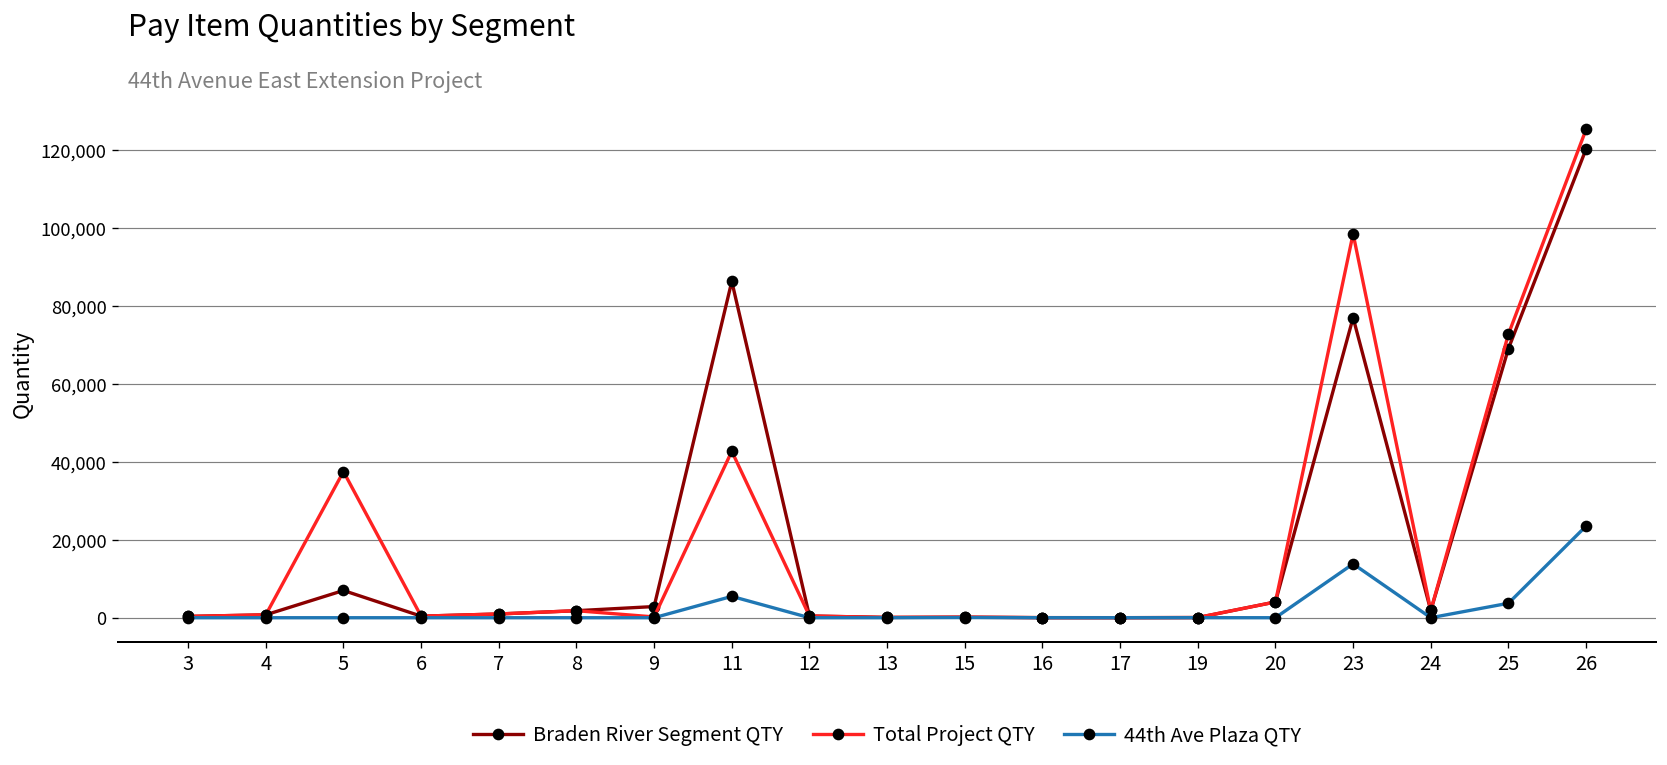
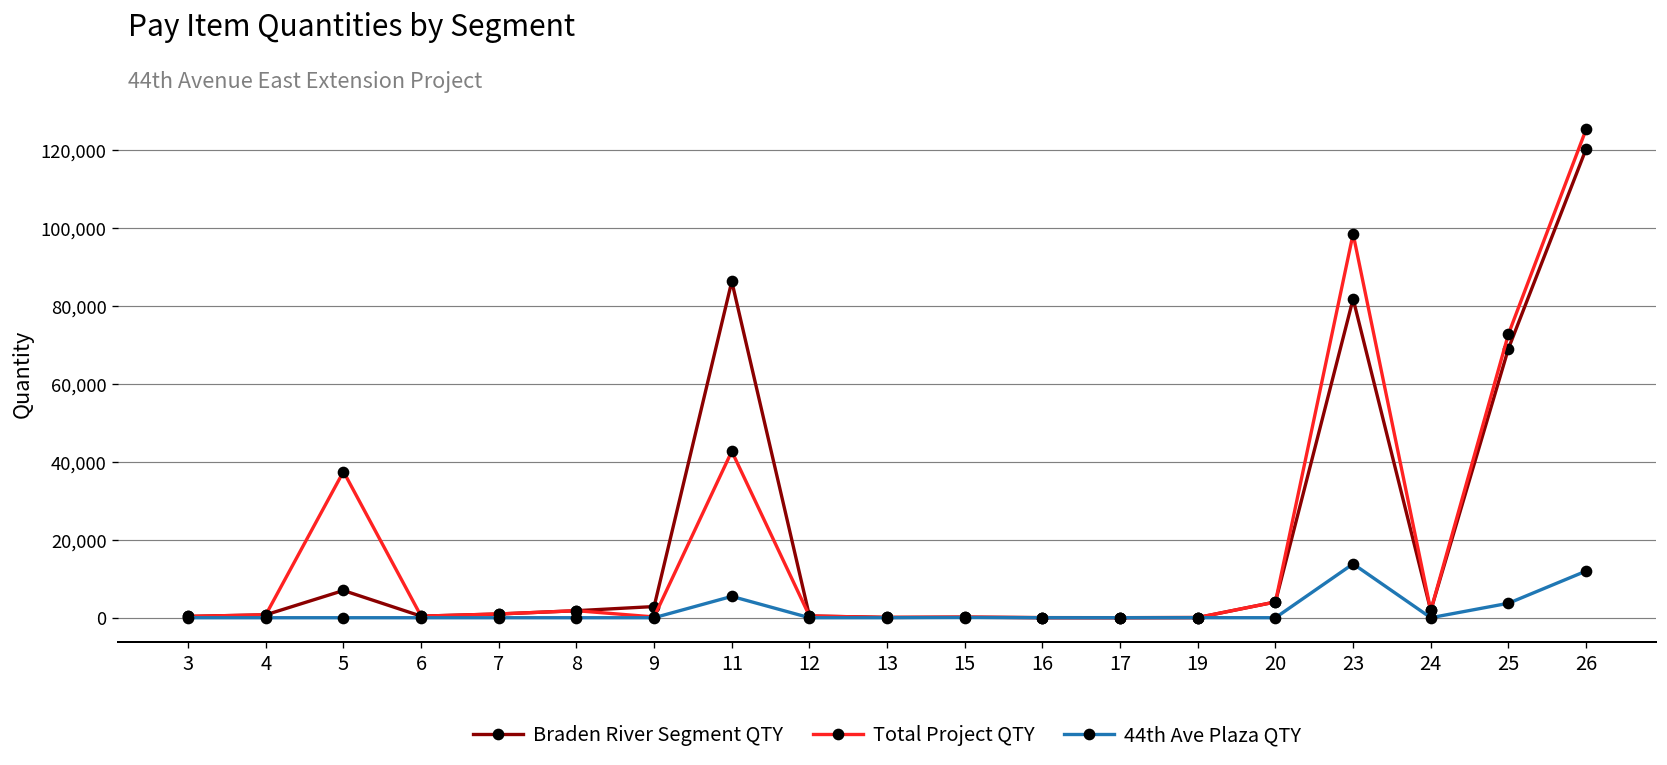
Braden River Segment QTY, 23: 77,000 -> 82,000
44th Ave Plaza QTY, 26: 24,000 -> 12,000
